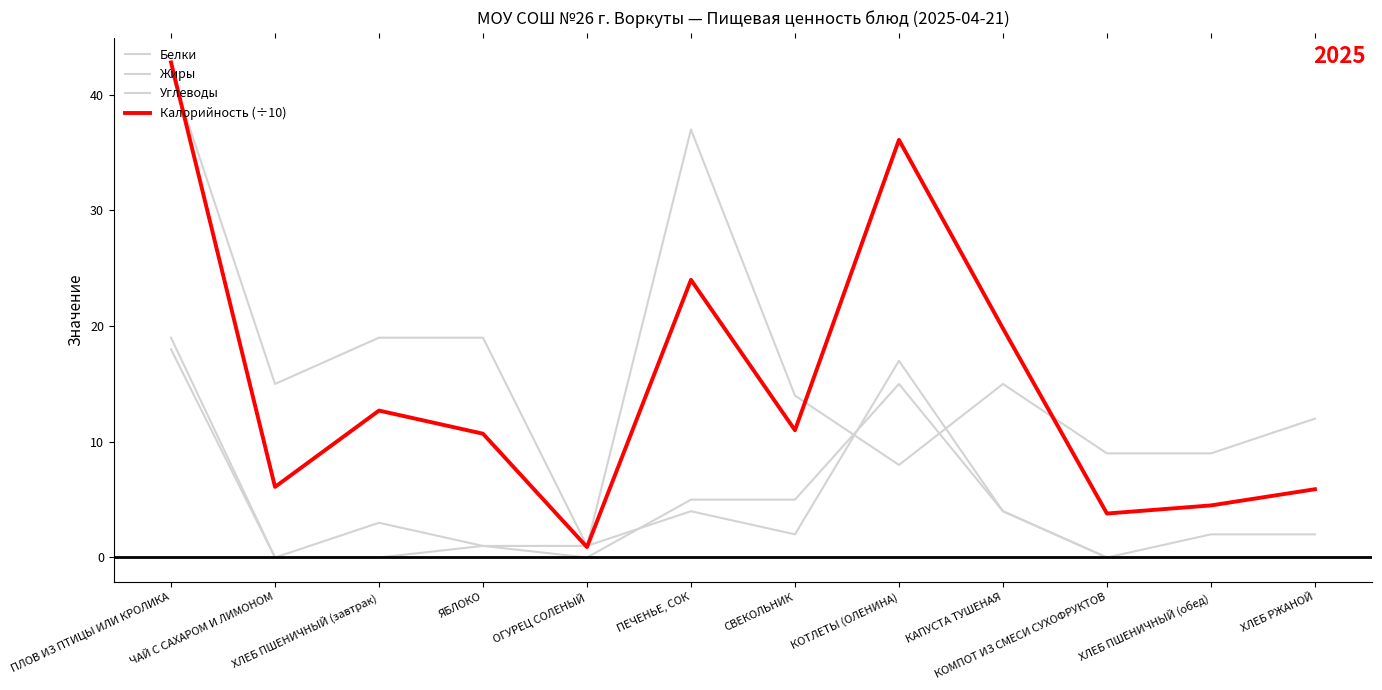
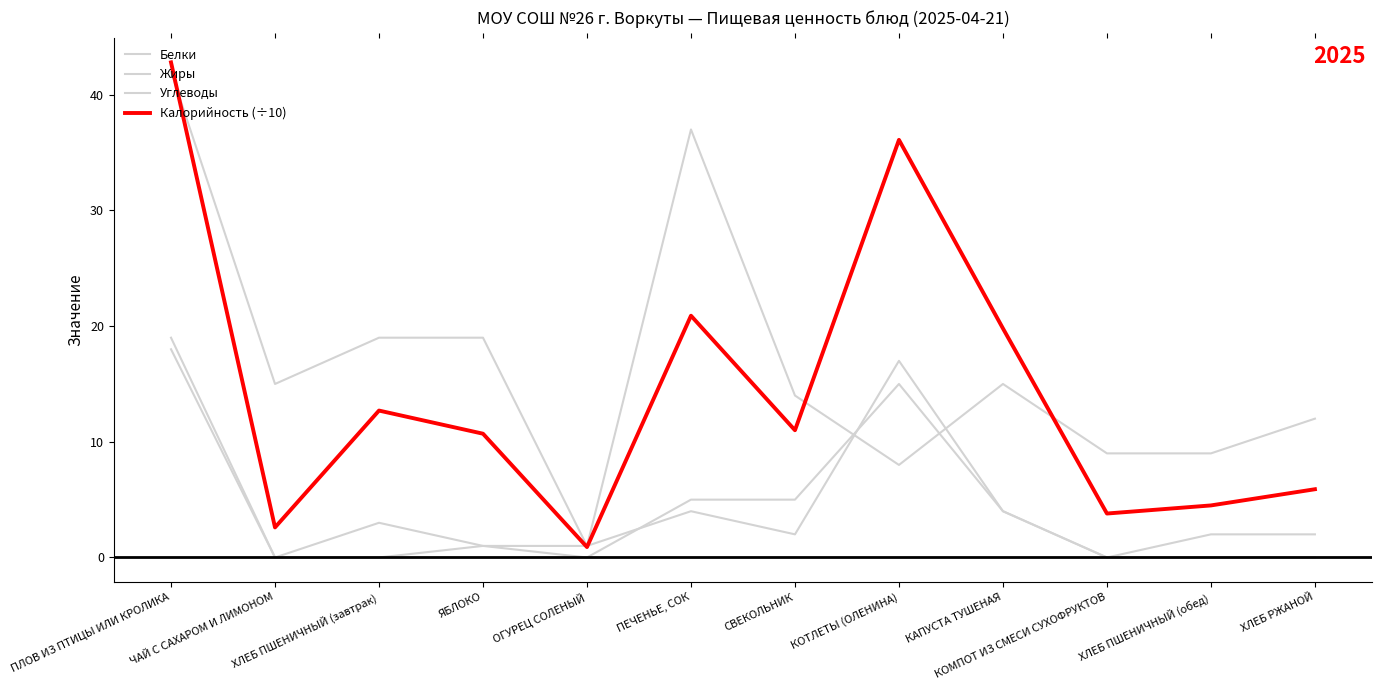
Калорийность (÷10), ЧАЙ С САХАРОМ И ЛИМОНОМ: 6.1 -> 2.6
Калорийность (÷10), ПЕЧЕНЬЕ, СОК: 24.0 -> 20.9
